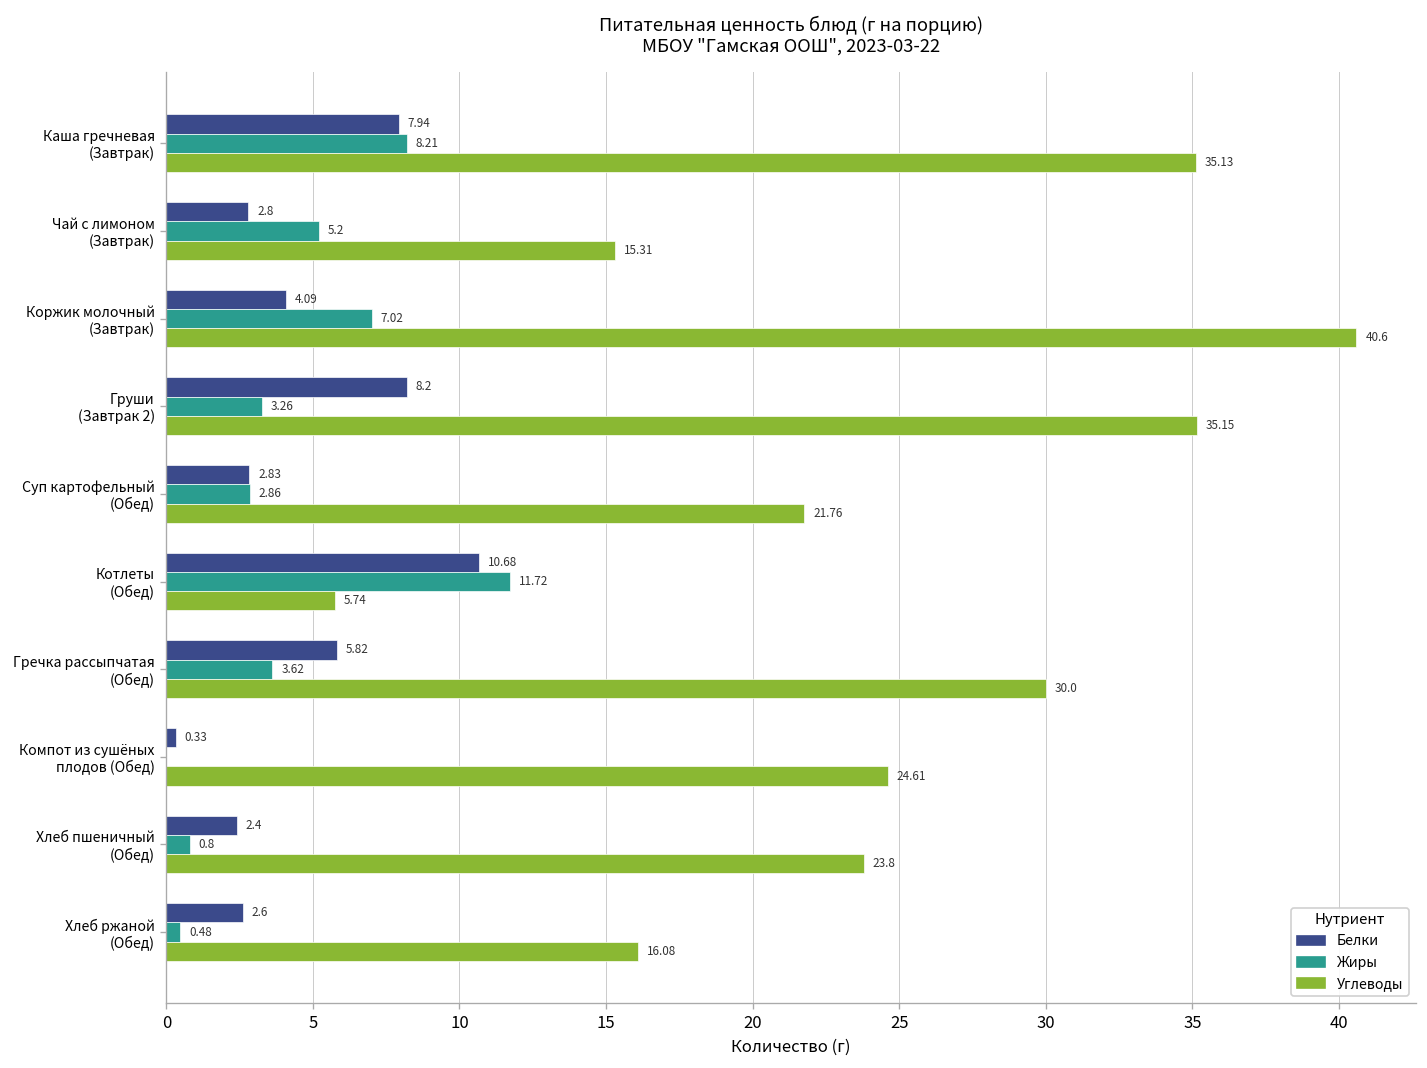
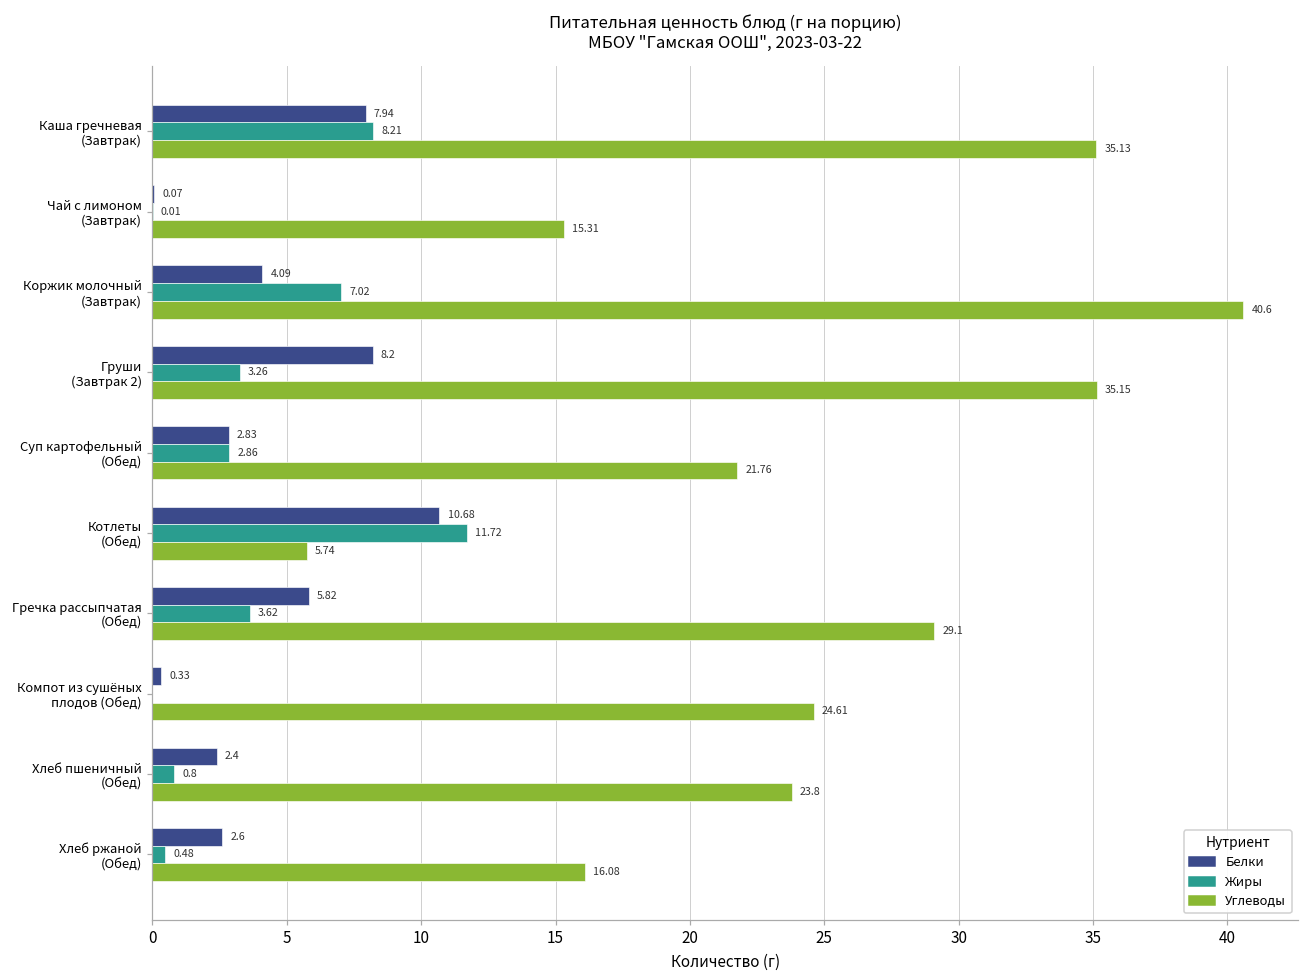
Белки, Чай с лимоном (Завтрак): 2.8 -> 0.07
Жиры, Чай с лимоном (Завтрак): 5.2 -> 0.01
Углеводы, Гречка рассыпчатая (Обед): 30.0 -> 29.1
